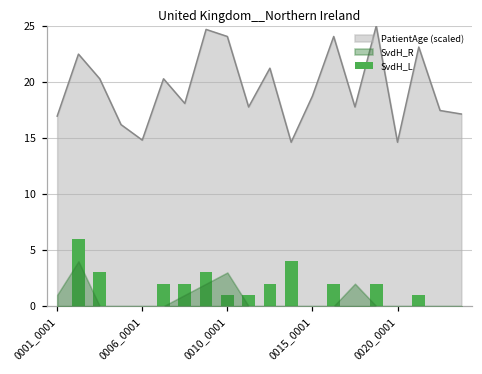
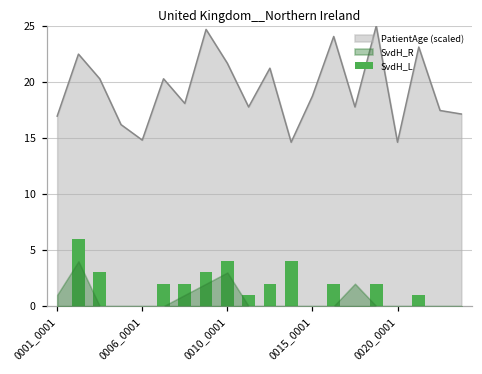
PatientAge (scaled), 0010_0001: 24.1 -> 21.7
SvdH_L, 0010_0001: 1 -> 4
